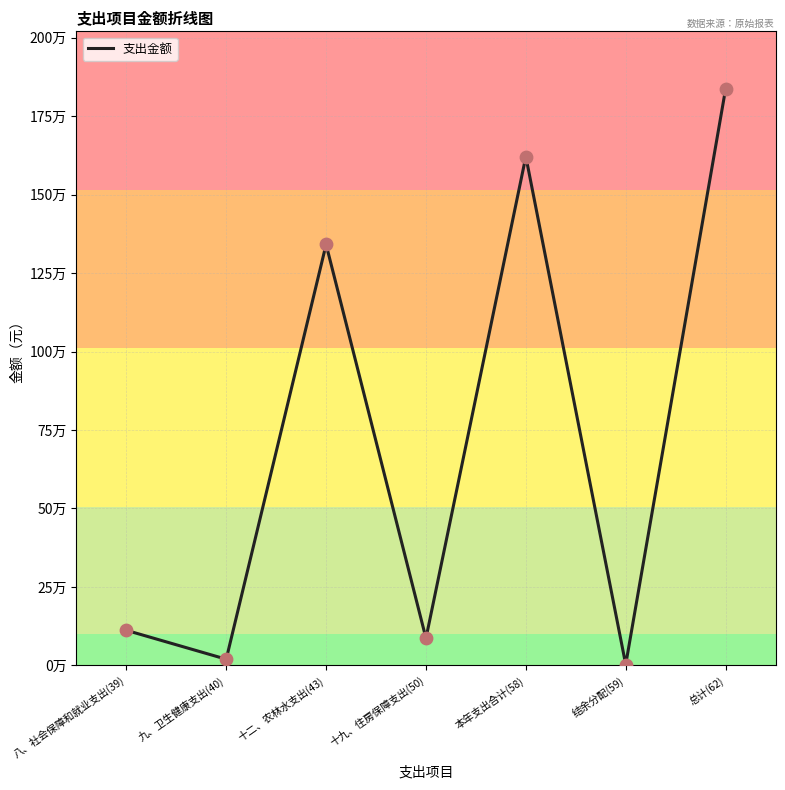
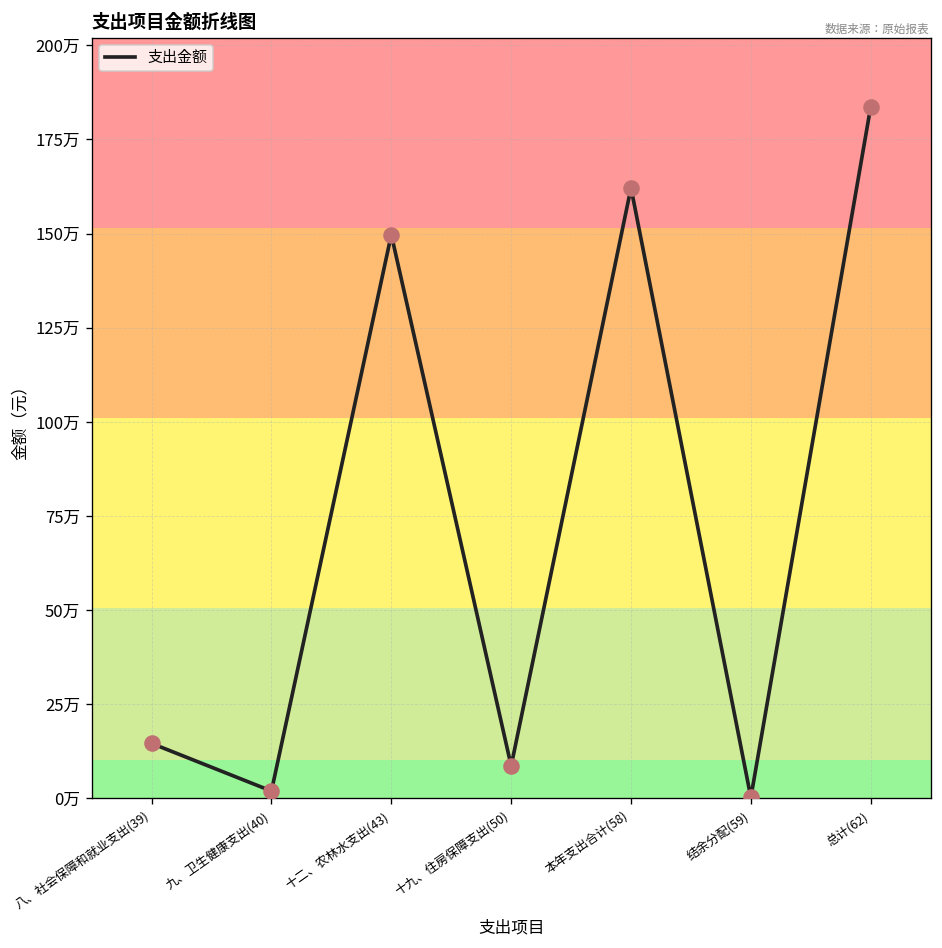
八、社会保障和就业支出(39): 11万 -> 15万
十二、农林水支出(43): 134万 -> 150万
